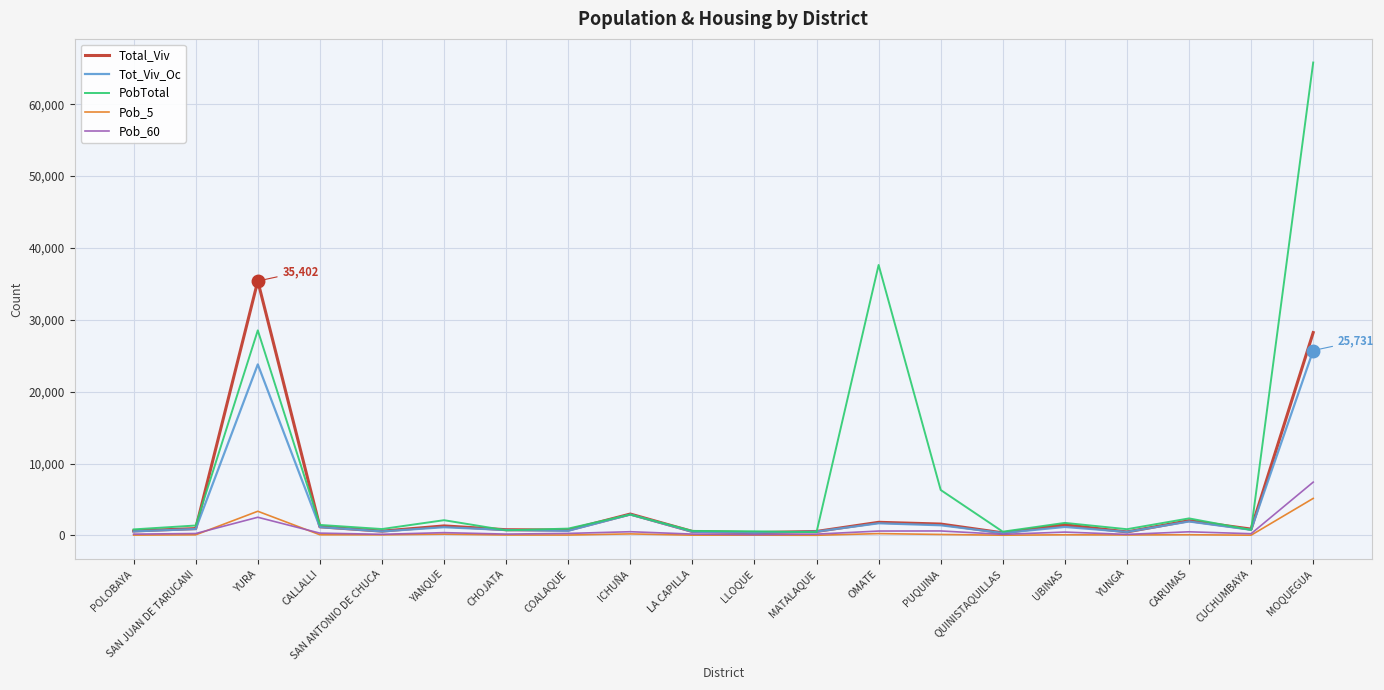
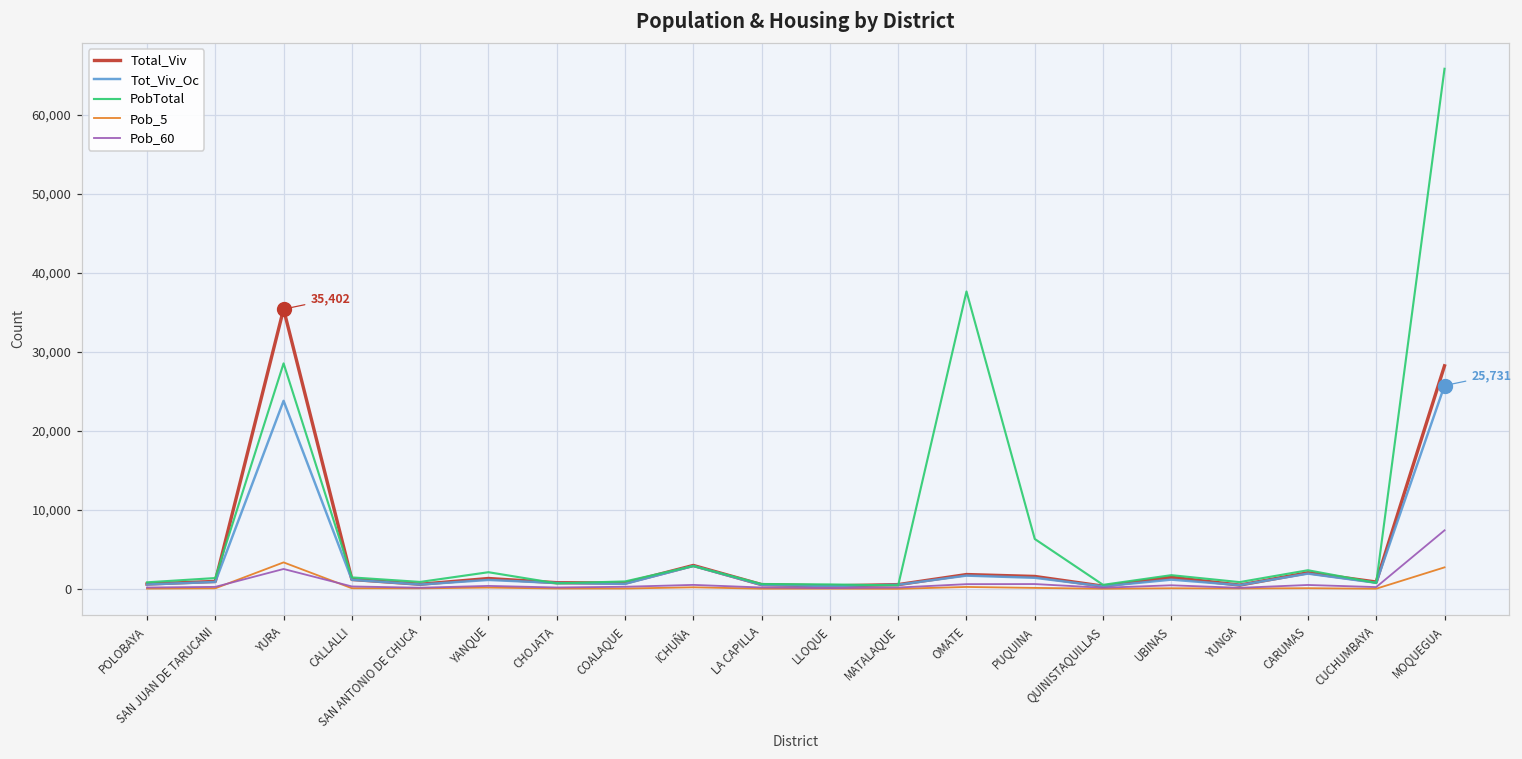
Pob_5, MOQUEGUA: 5,000 -> 3,000
